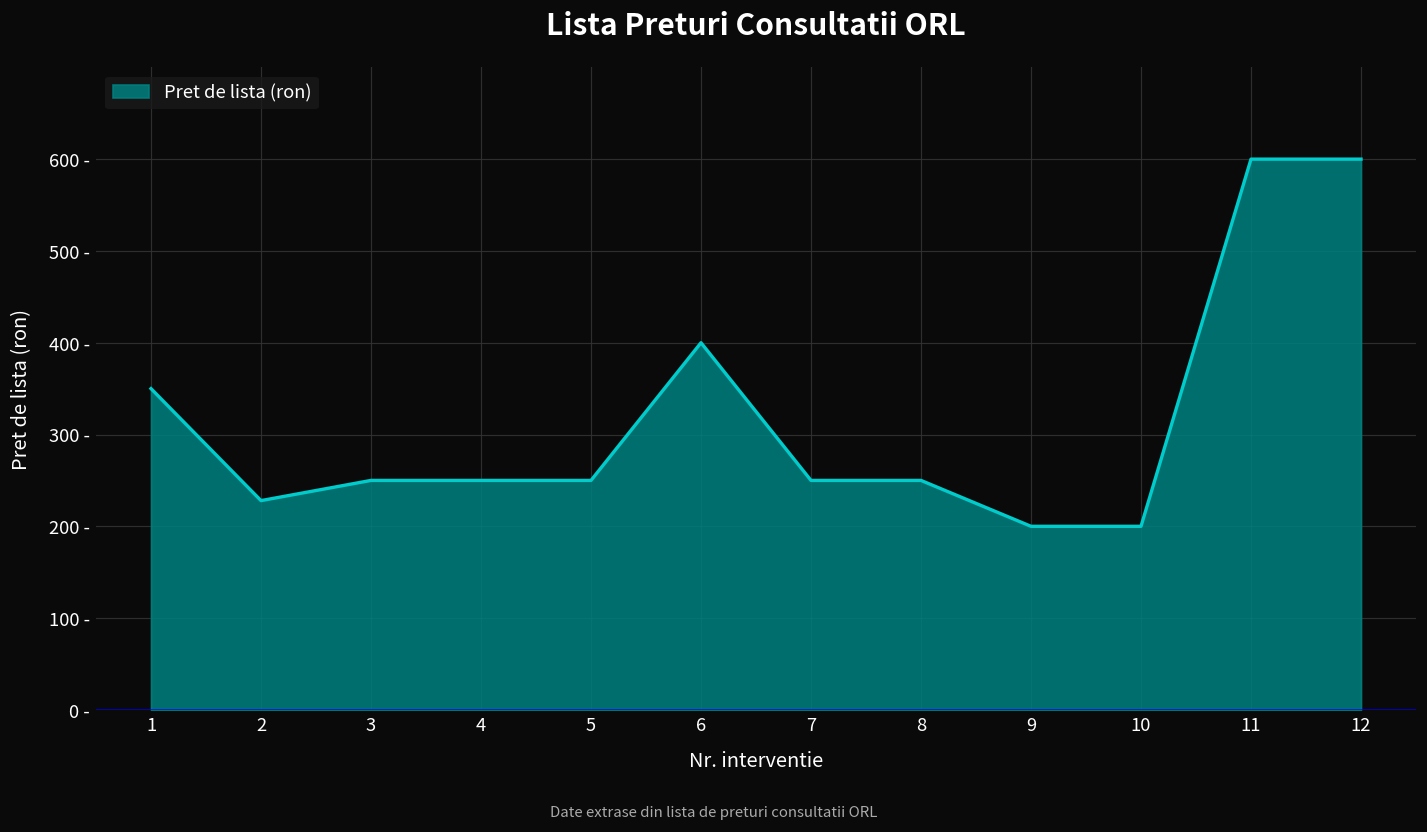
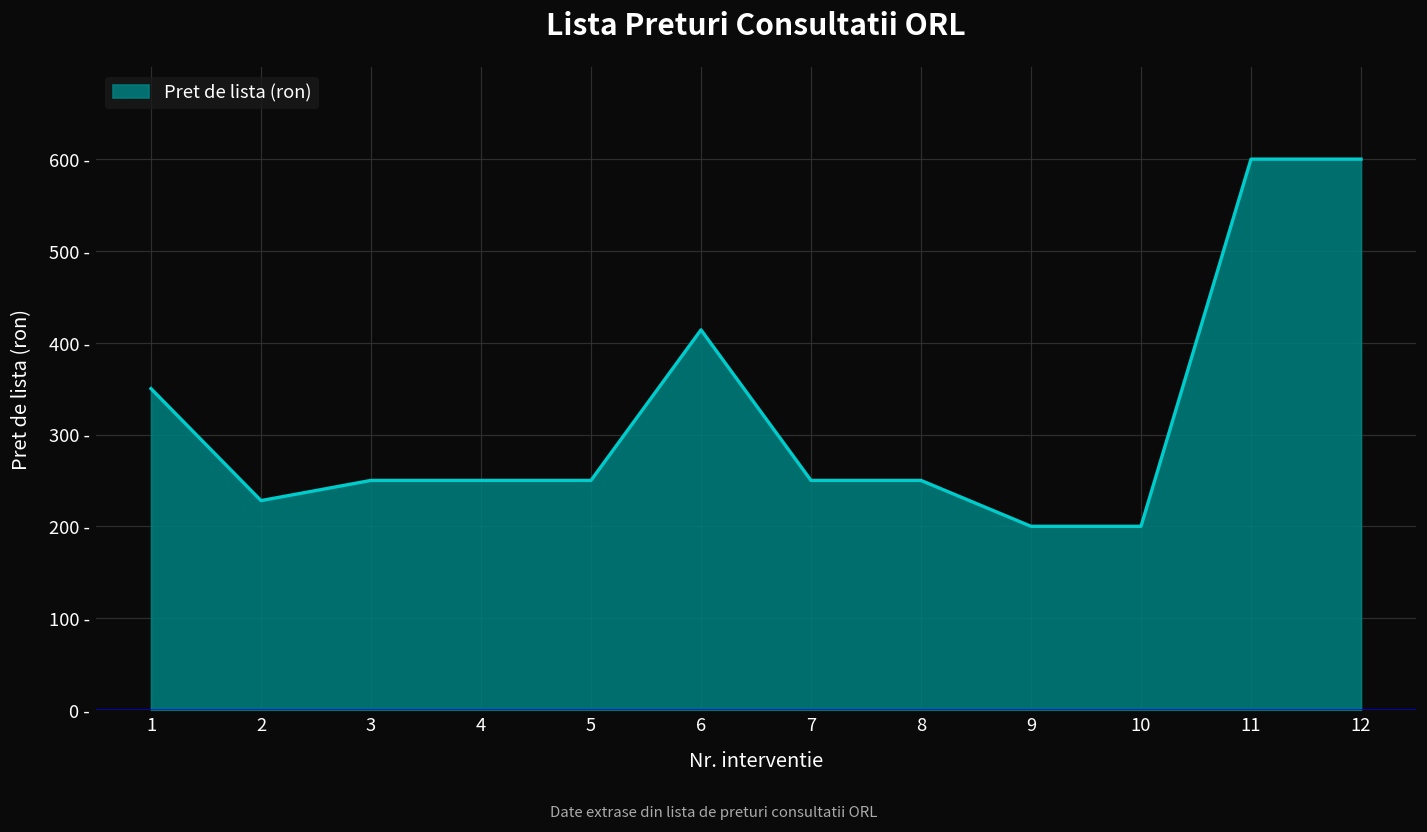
6: 400 - -> 410 -
